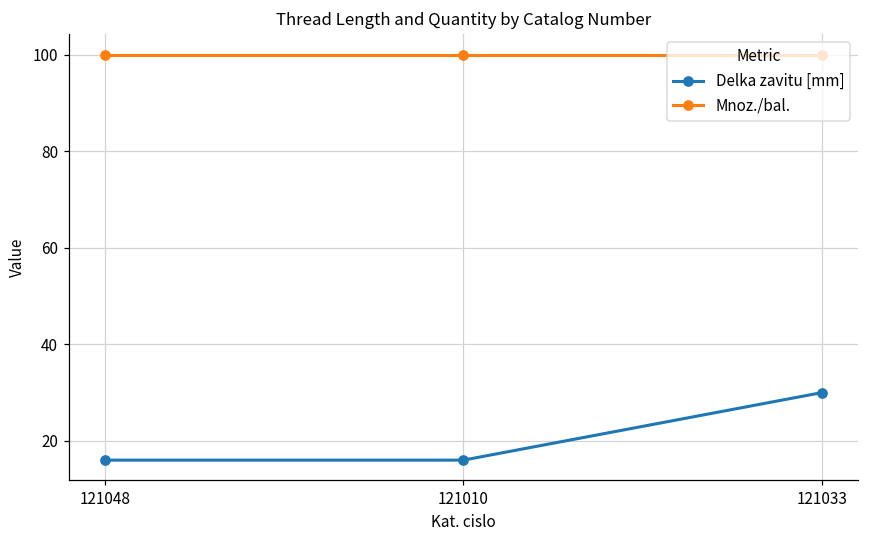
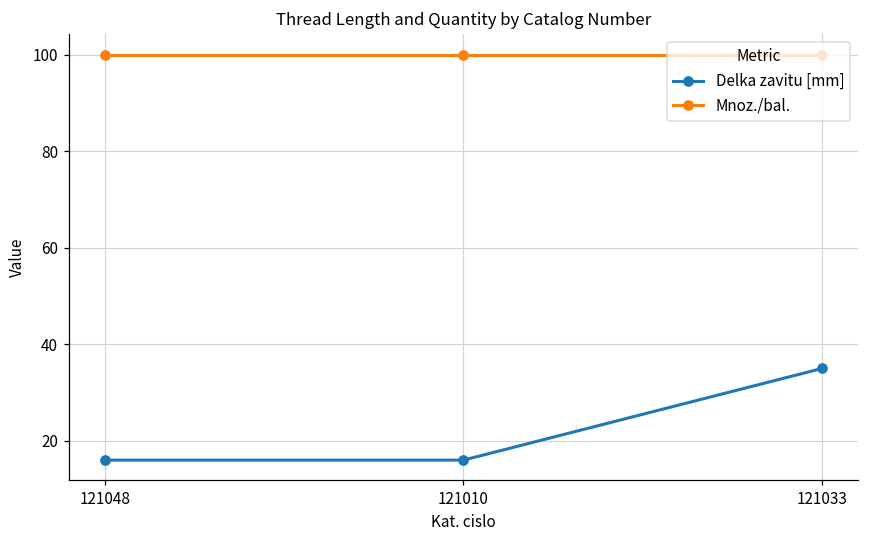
Delka zavitu [mm], 121033: 30 -> 35
